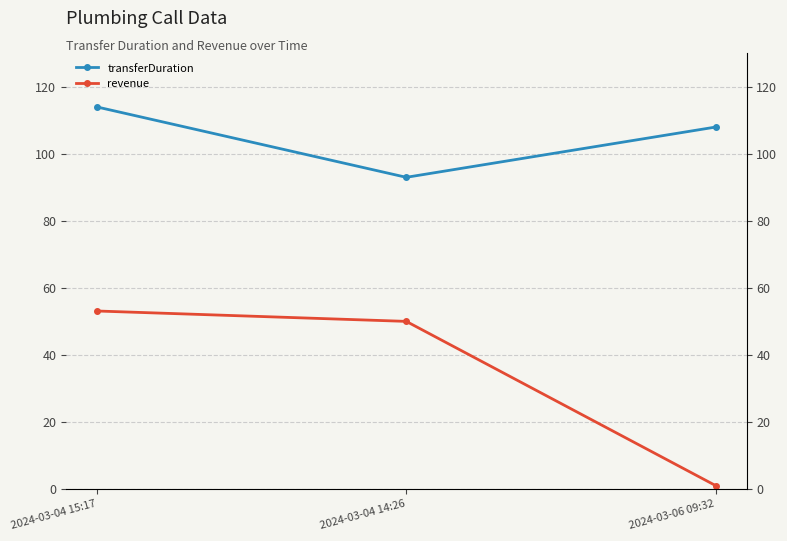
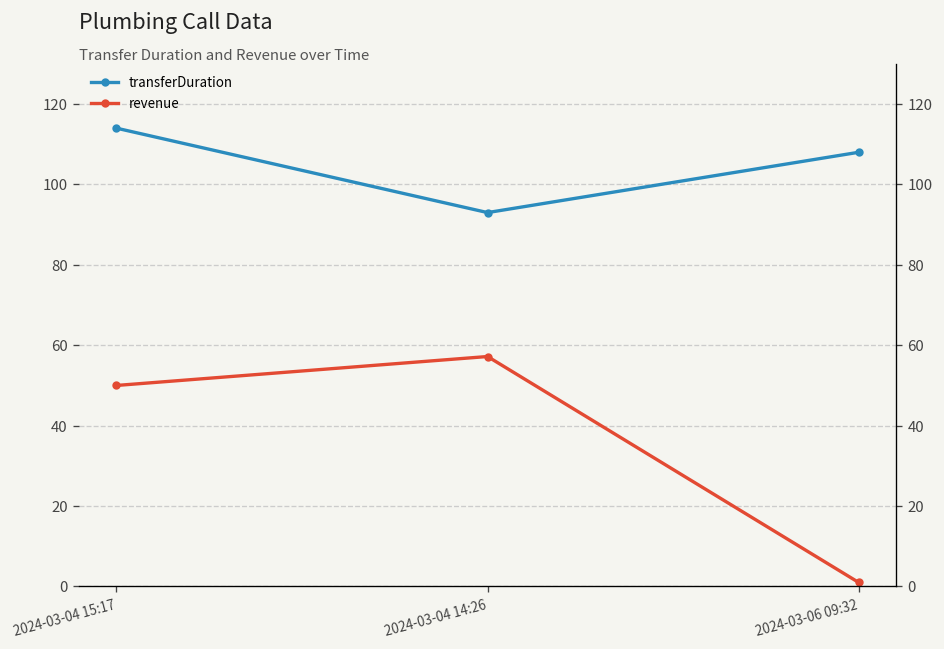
revenue, 2024-03-04 15:17: 53 -> 50
revenue, 2024-03-04 14:26: 50 -> 57
